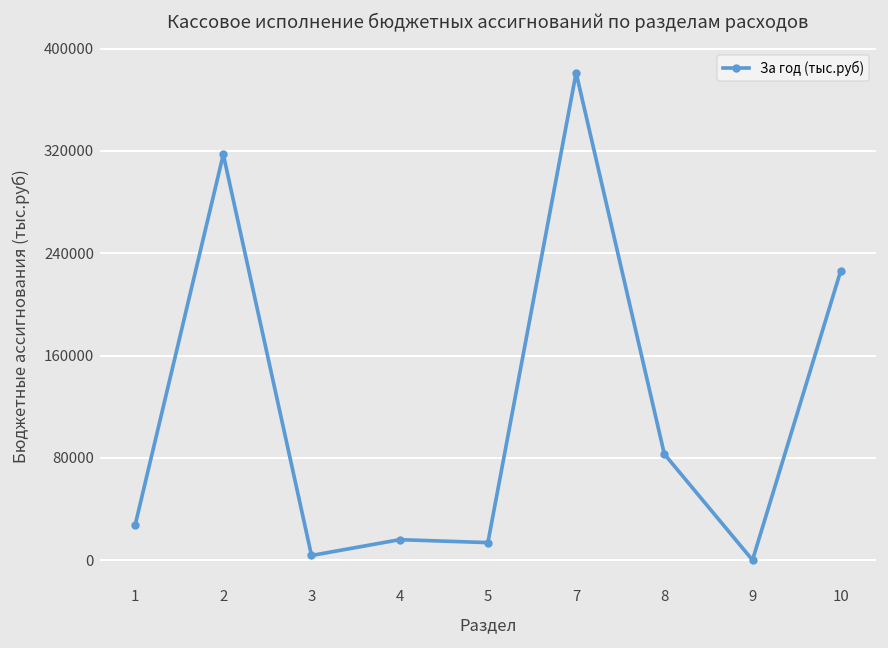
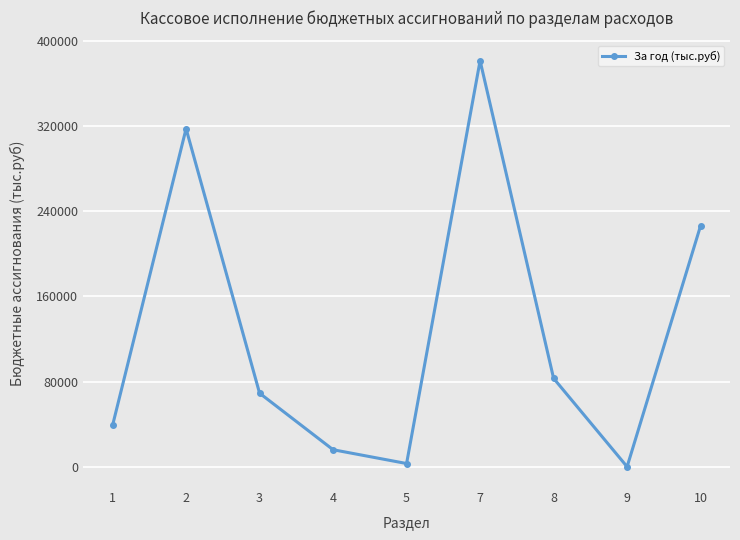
1: 27000 -> 39000
3: 4000 -> 69000
5: 14000 -> 3000
